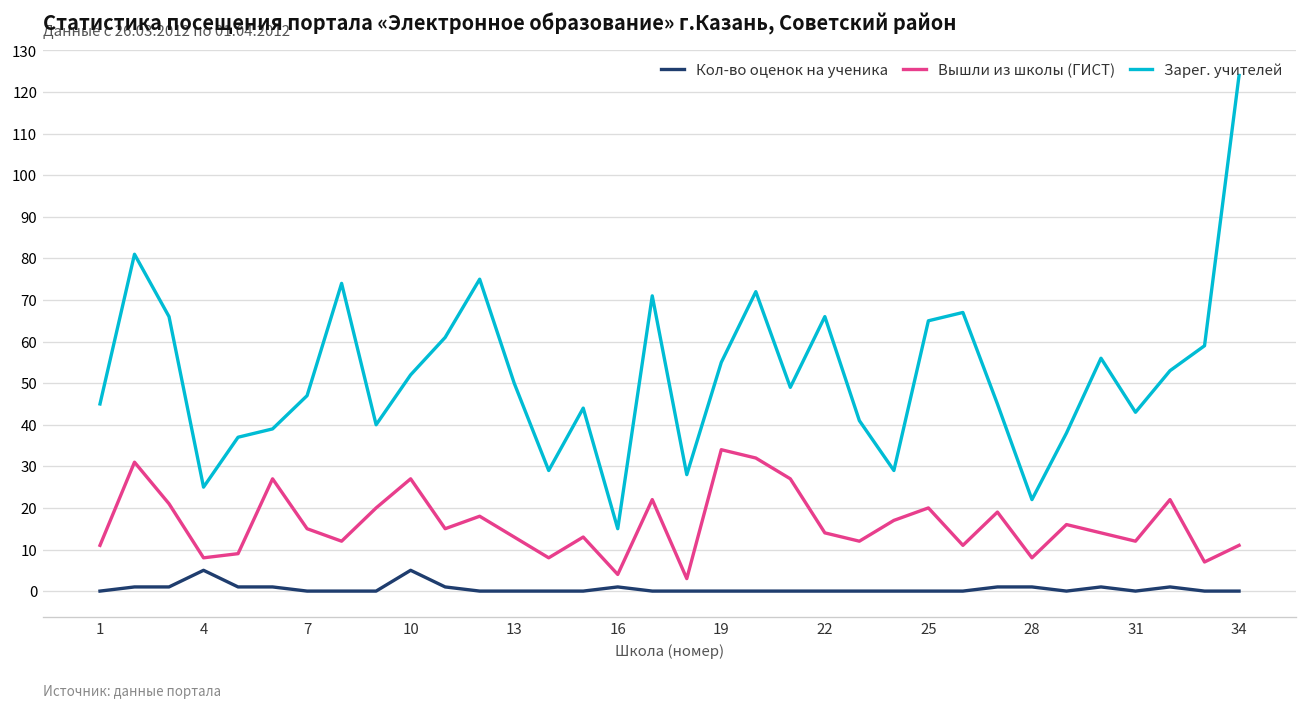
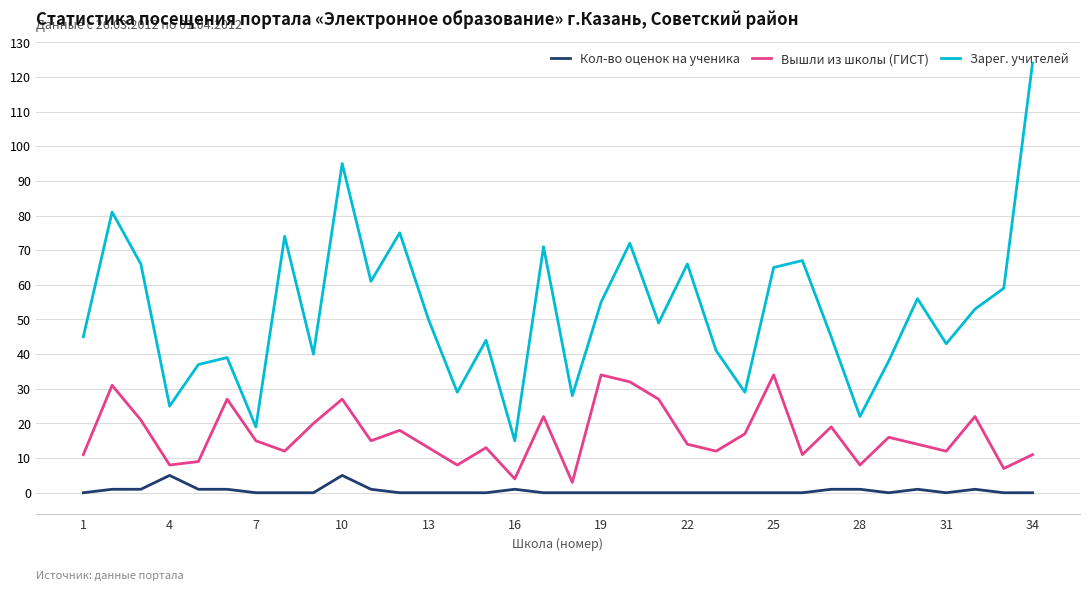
Зарег. учителей, 7: 47 -> 19
Зарег. учителей, 10: 52 -> 95
Вышли из школы (ГИСТ), 25: 20 -> 34
